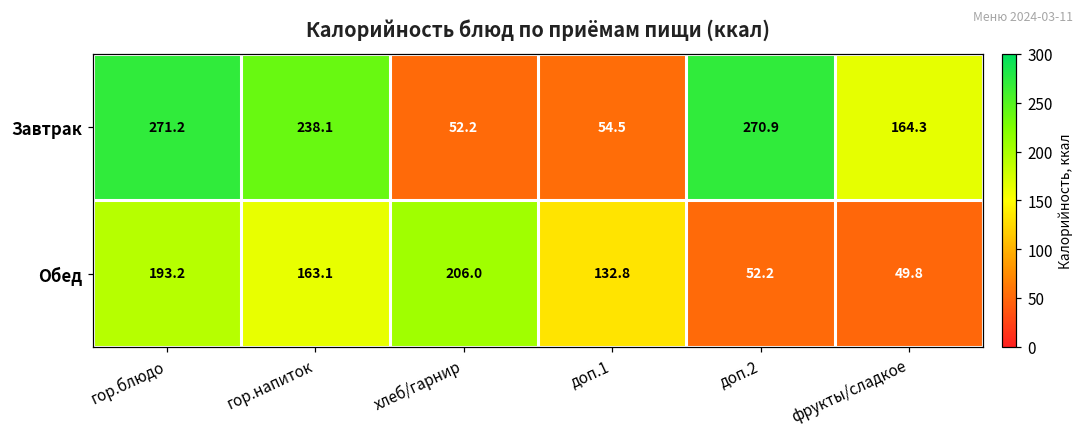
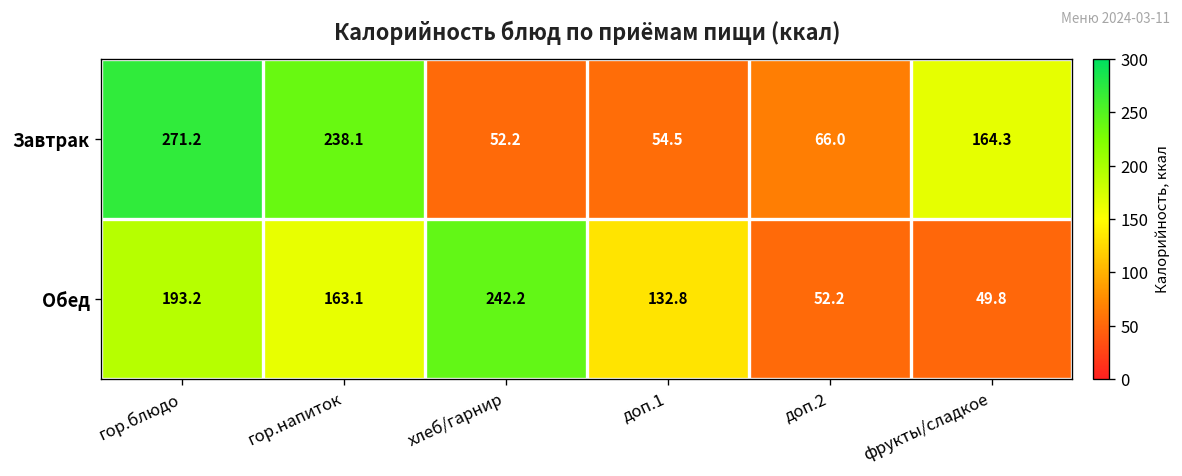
Завтрак, доп.2: 270.9 -> 66.0
Обед, хлеб/гарнир: 206.0 -> 242.2
